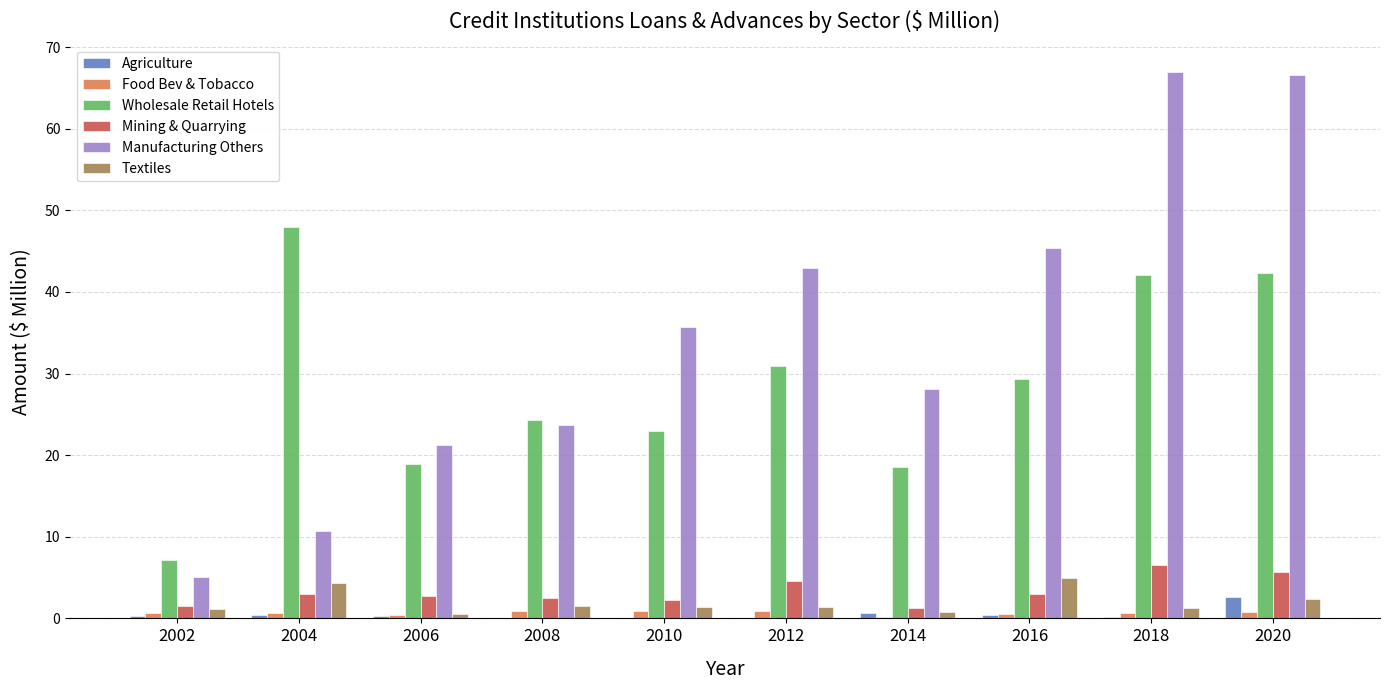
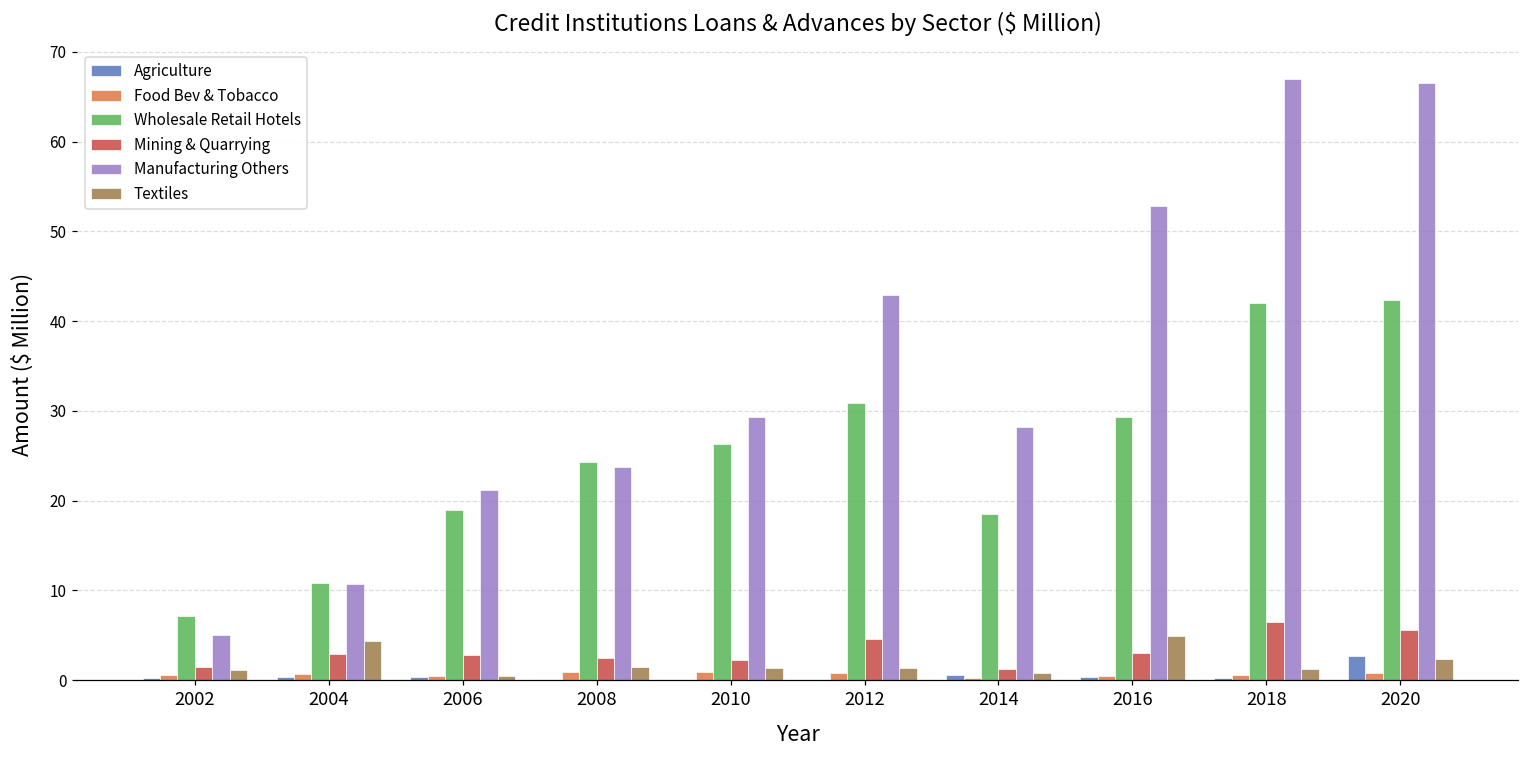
Wholesale Retail Hotels, 2004: 48 -> 11
Wholesale Retail Hotels, 2010: 23 -> 26
Manufacturing Others, 2010: 36 -> 29
Manufacturing Others, 2016: 45 -> 53
